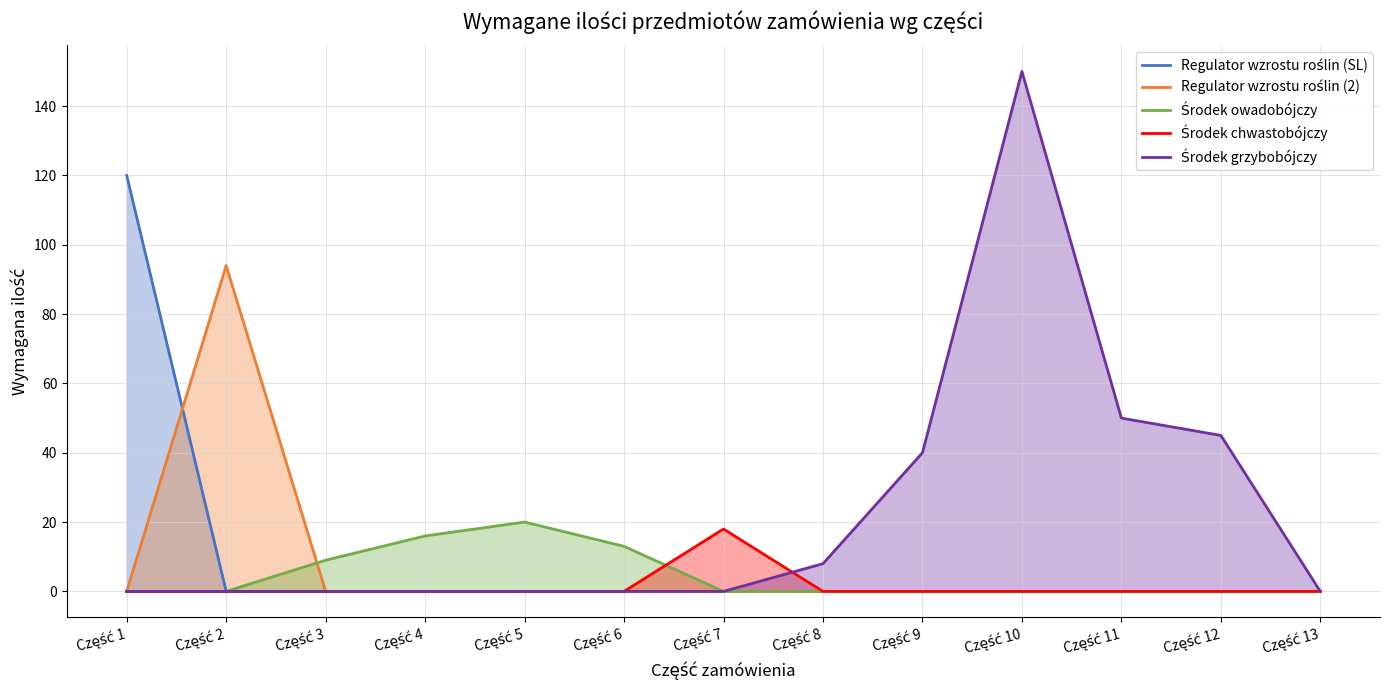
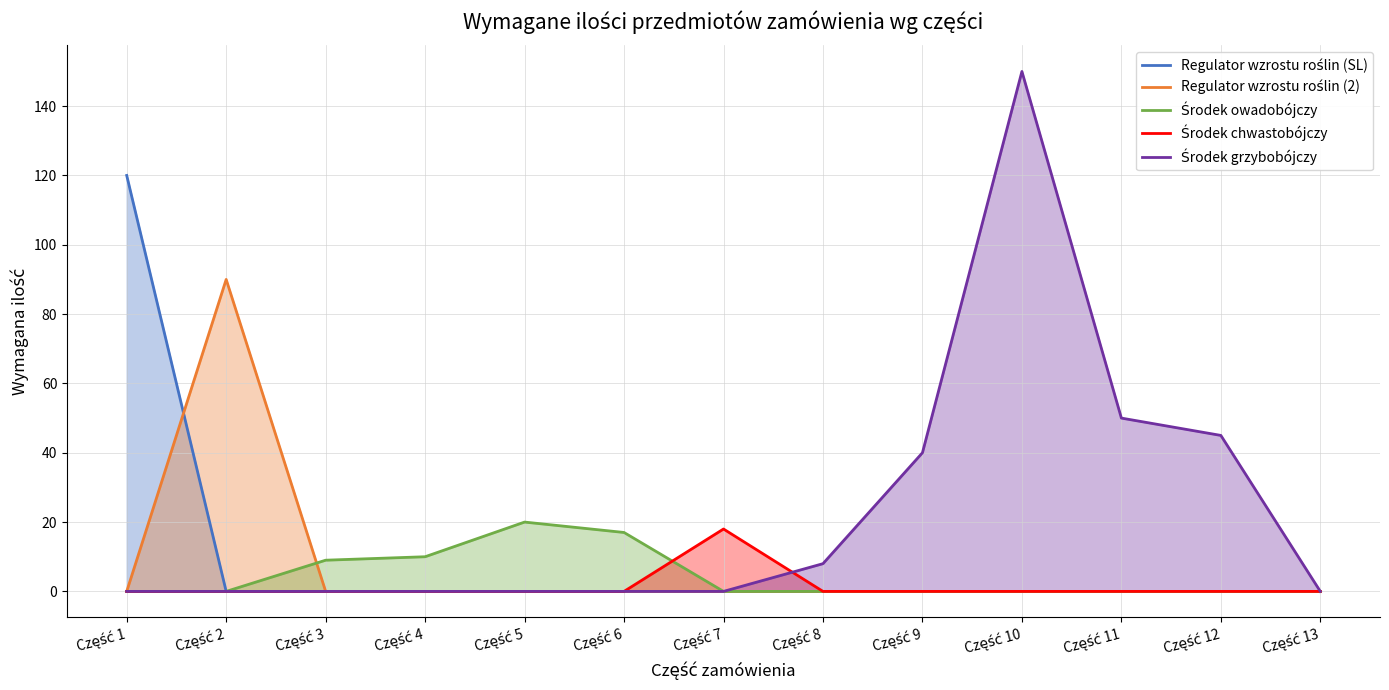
Regulator wzrostu roślin (2), Część 2: 94 -> 90
Środek owadobójczy, Część 4: 16 -> 10
Środek owadobójczy, Część 6: 13 -> 17
